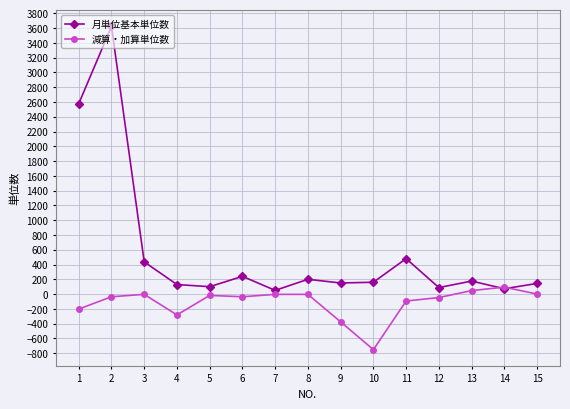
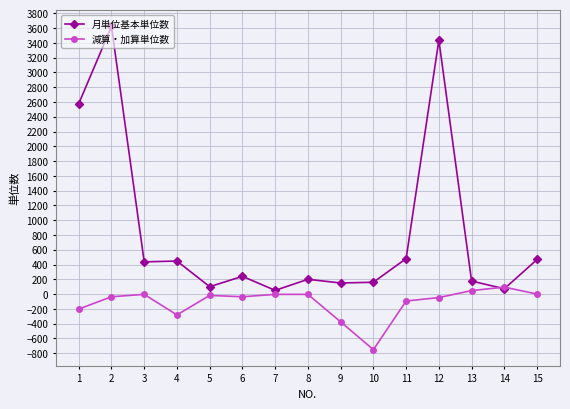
月単位基本単位数, 4: 100 -> 400
月単位基本単位数, 12: 100 -> 3400
月単位基本単位数, 15: 100 -> 500
